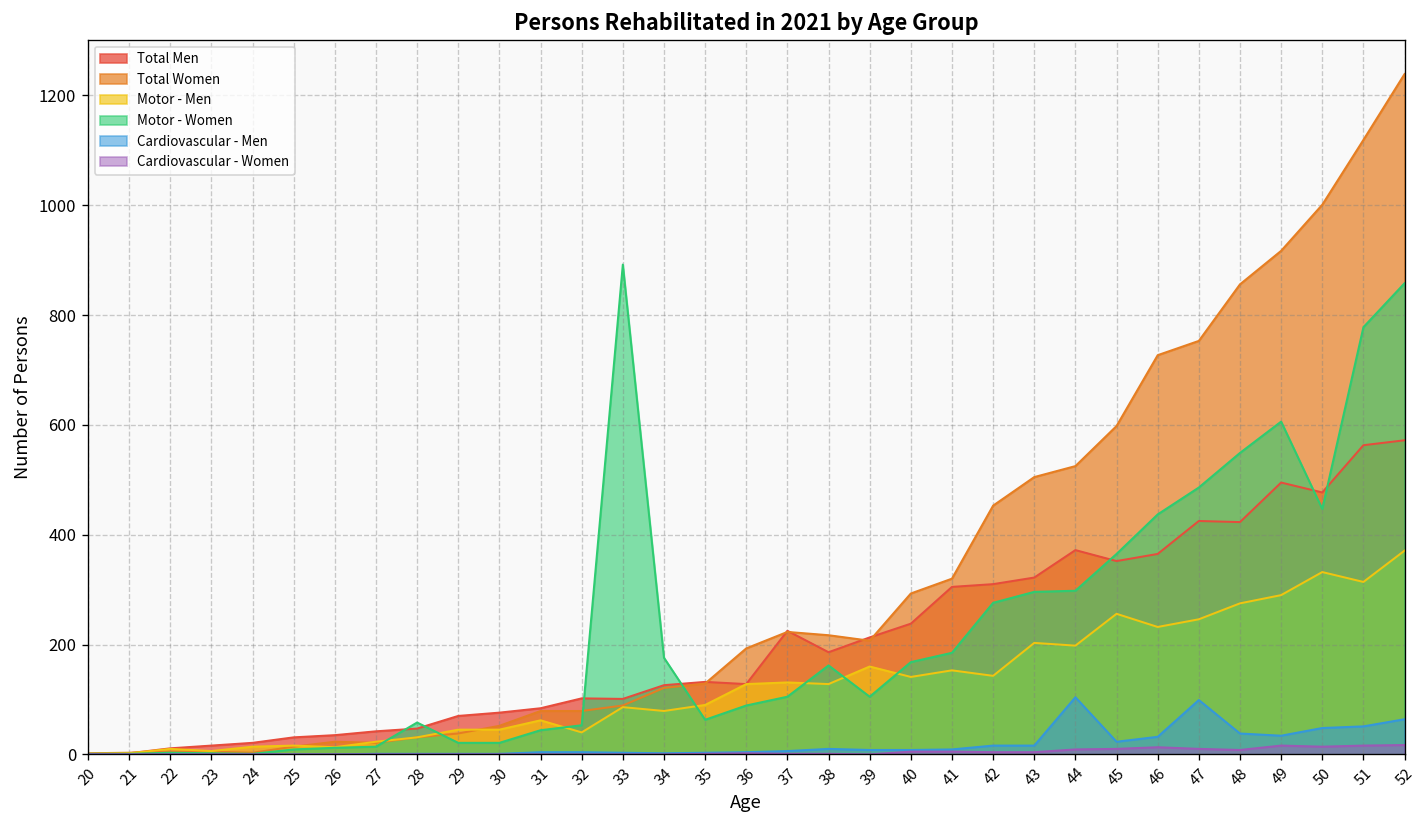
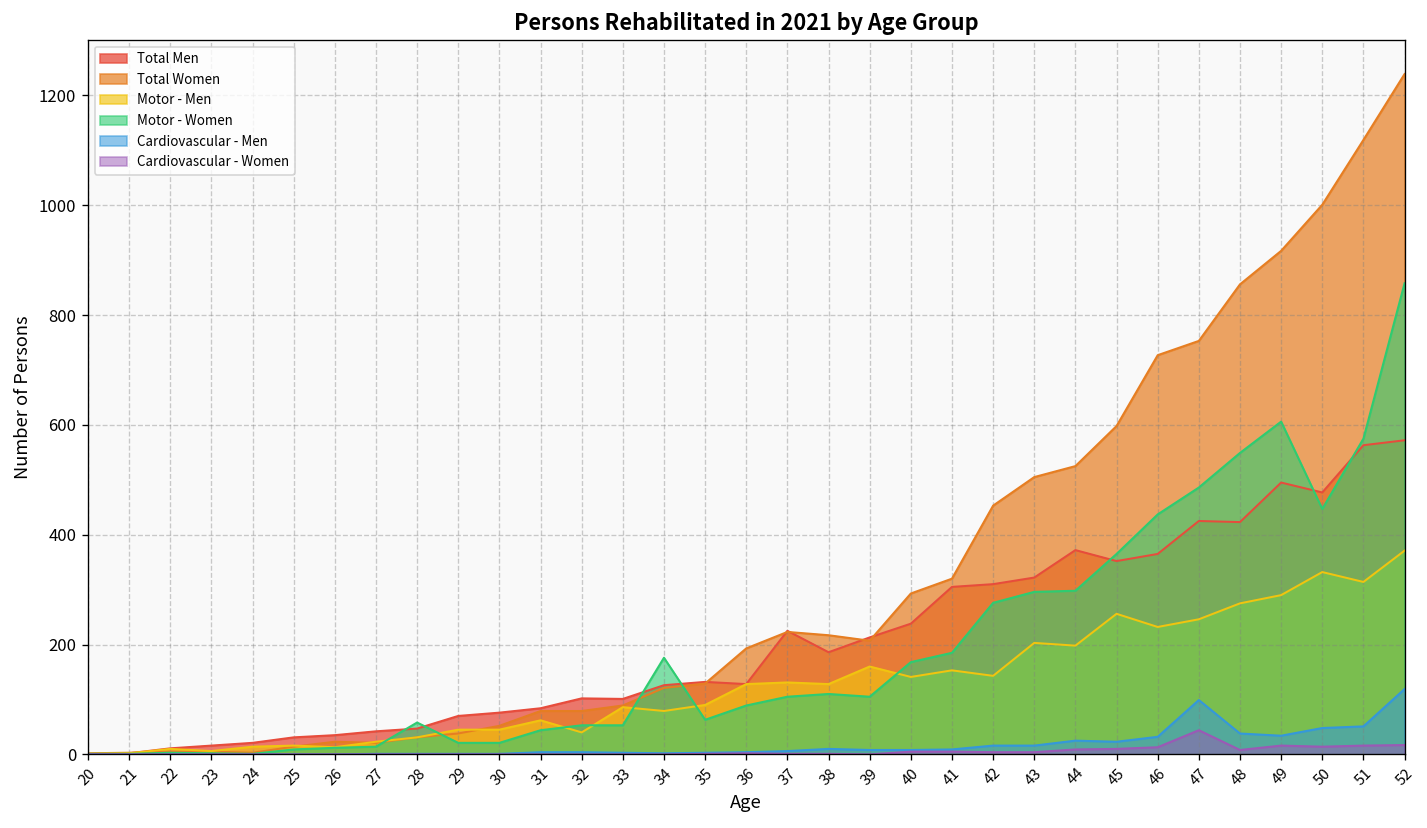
Motor - Women, 33: 890 -> 50
Motor - Women, 38: 160 -> 110
Cardiovascular - Men, 44: 100 -> 30
Cardiovascular - Women, 47: 10 -> 40
Motor - Women, 51: 780 -> 580
Cardiovascular - Men, 52: 60 -> 120
